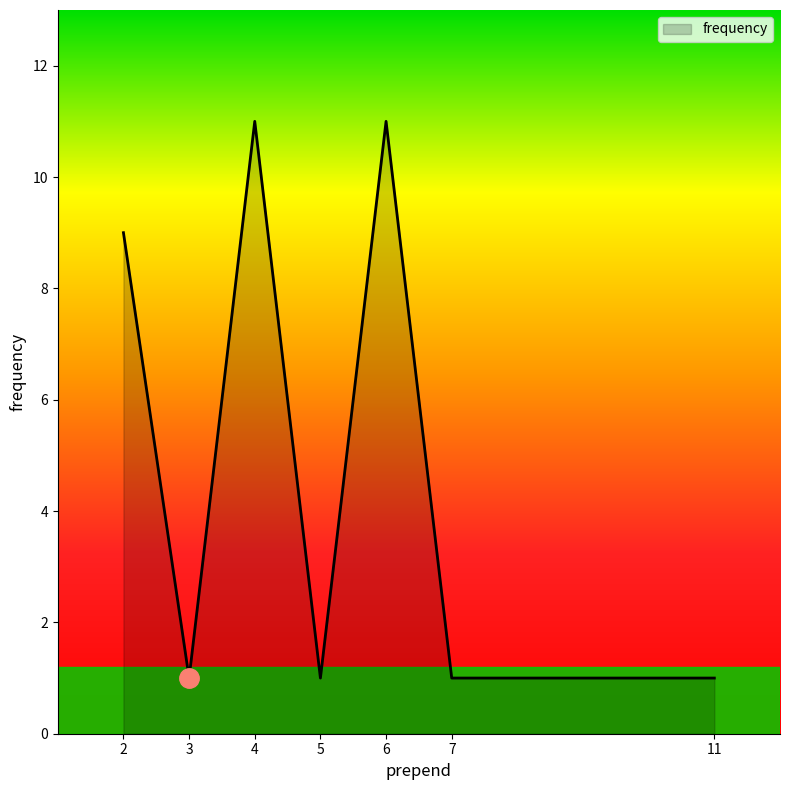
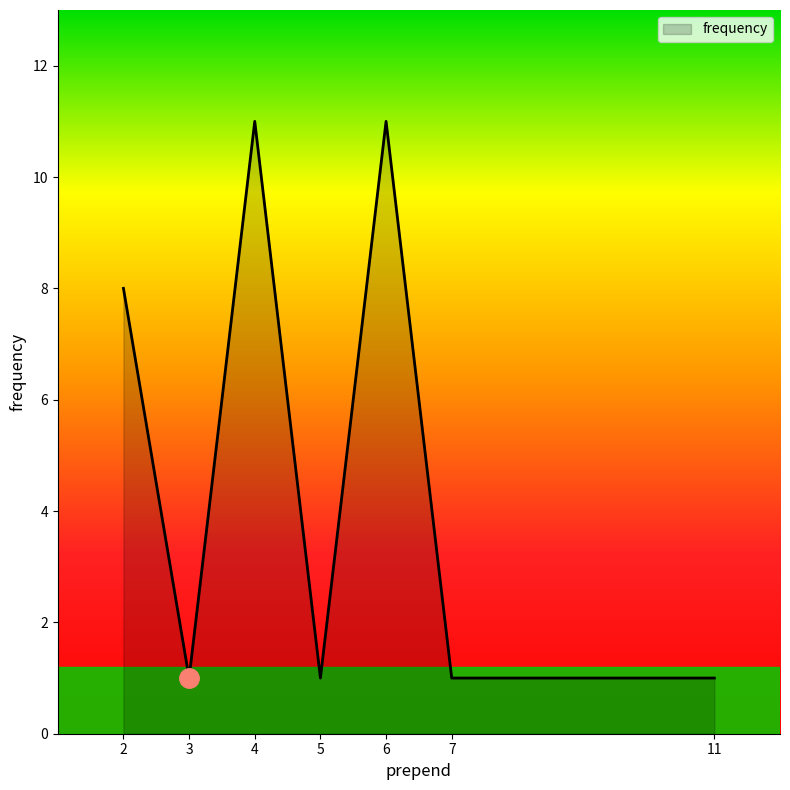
frequency, 2: 9 -> 8
